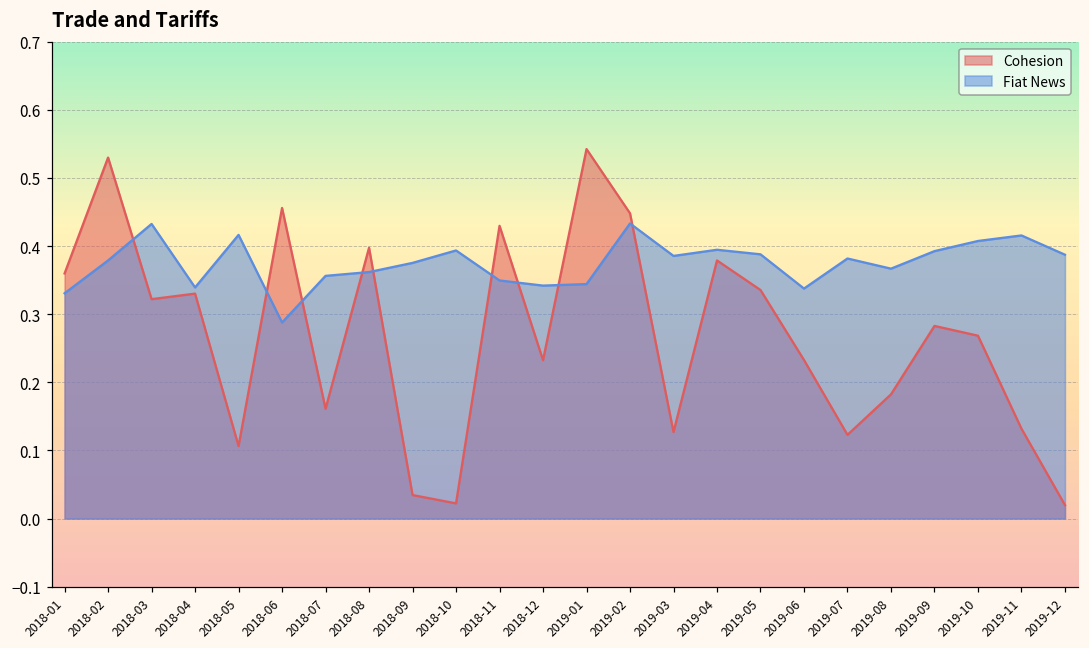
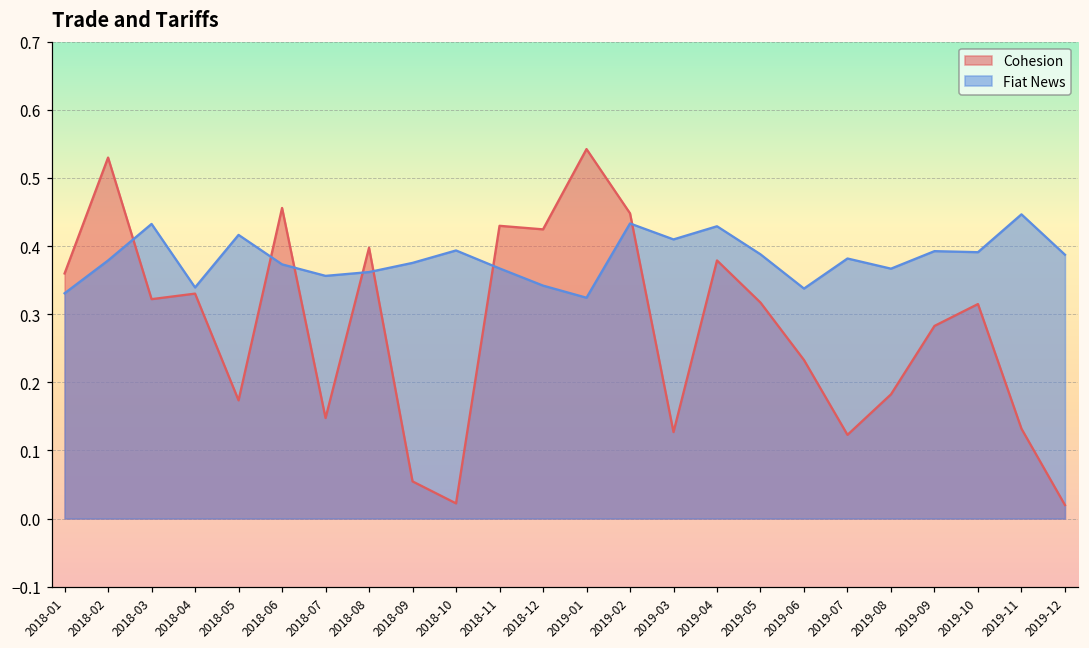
Cohesion, 2018-05: 0.11 -> 0.17
Fiat News, 2018-06: 0.29 -> 0.37
Cohesion, 2018-07: 0.16 -> 0.15
Cohesion, 2018-09: 0.03 -> 0.05
Fiat News, 2018-11: 0.35 -> 0.37
Cohesion, 2018-12: 0.23 -> 0.42
Fiat News, 2019-01: 0.34 -> 0.32
Fiat News, 2019-03: 0.39 -> 0.41
Fiat News, 2019-04: 0.39 -> 0.43
Cohesion, 2019-05: 0.34 -> 0.32
Cohesion, 2019-10: 0.27 -> 0.31
Fiat News, 2019-10: 0.41 -> 0.39
Fiat News, 2019-11: 0.42 -> 0.45
